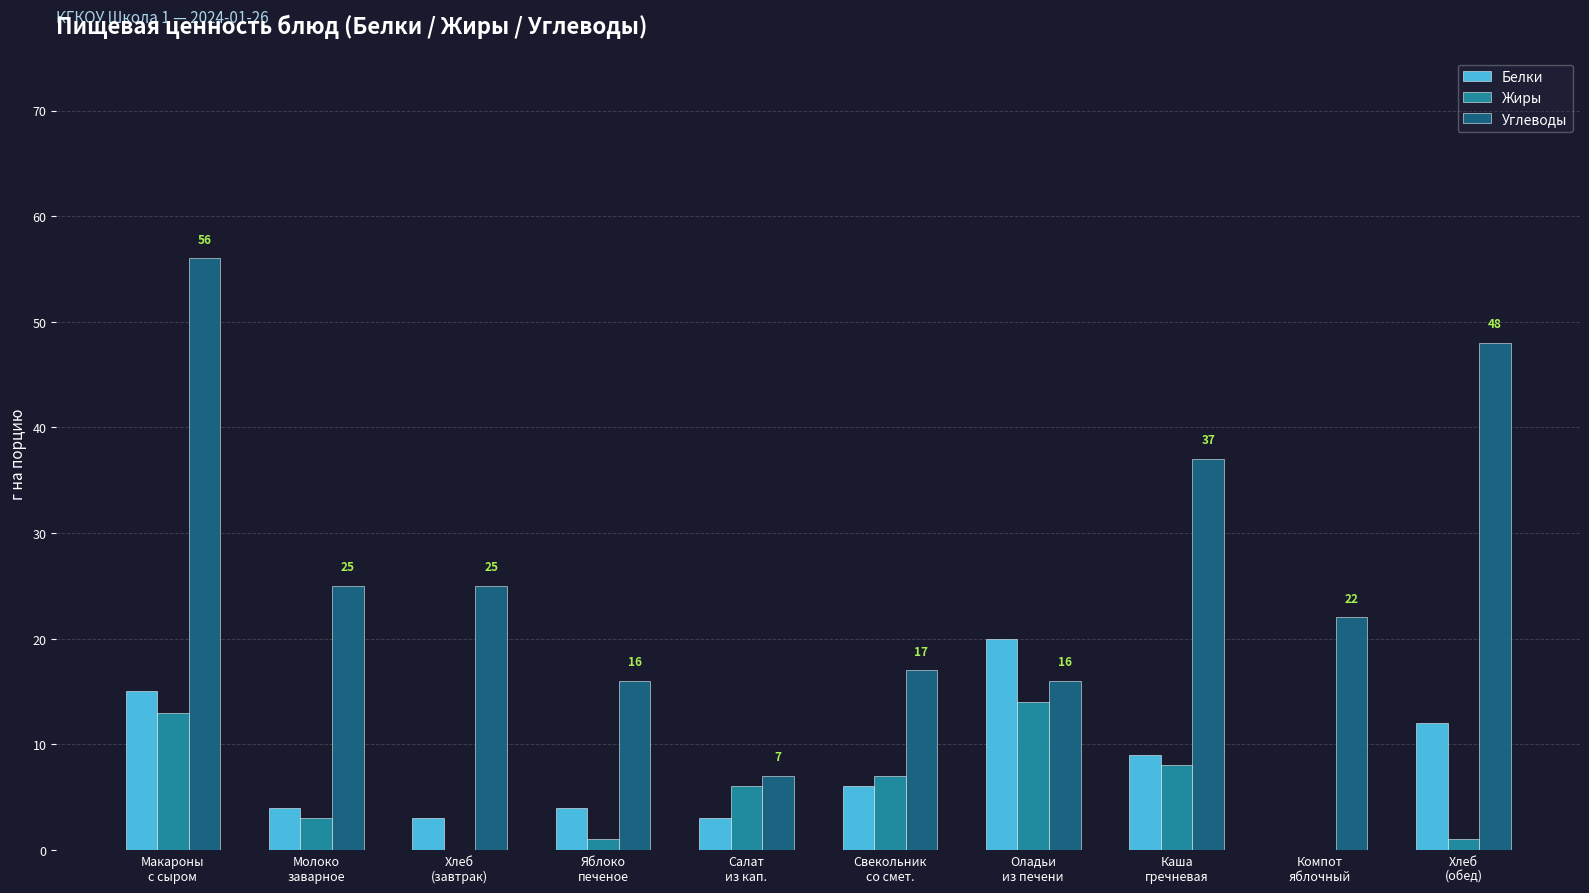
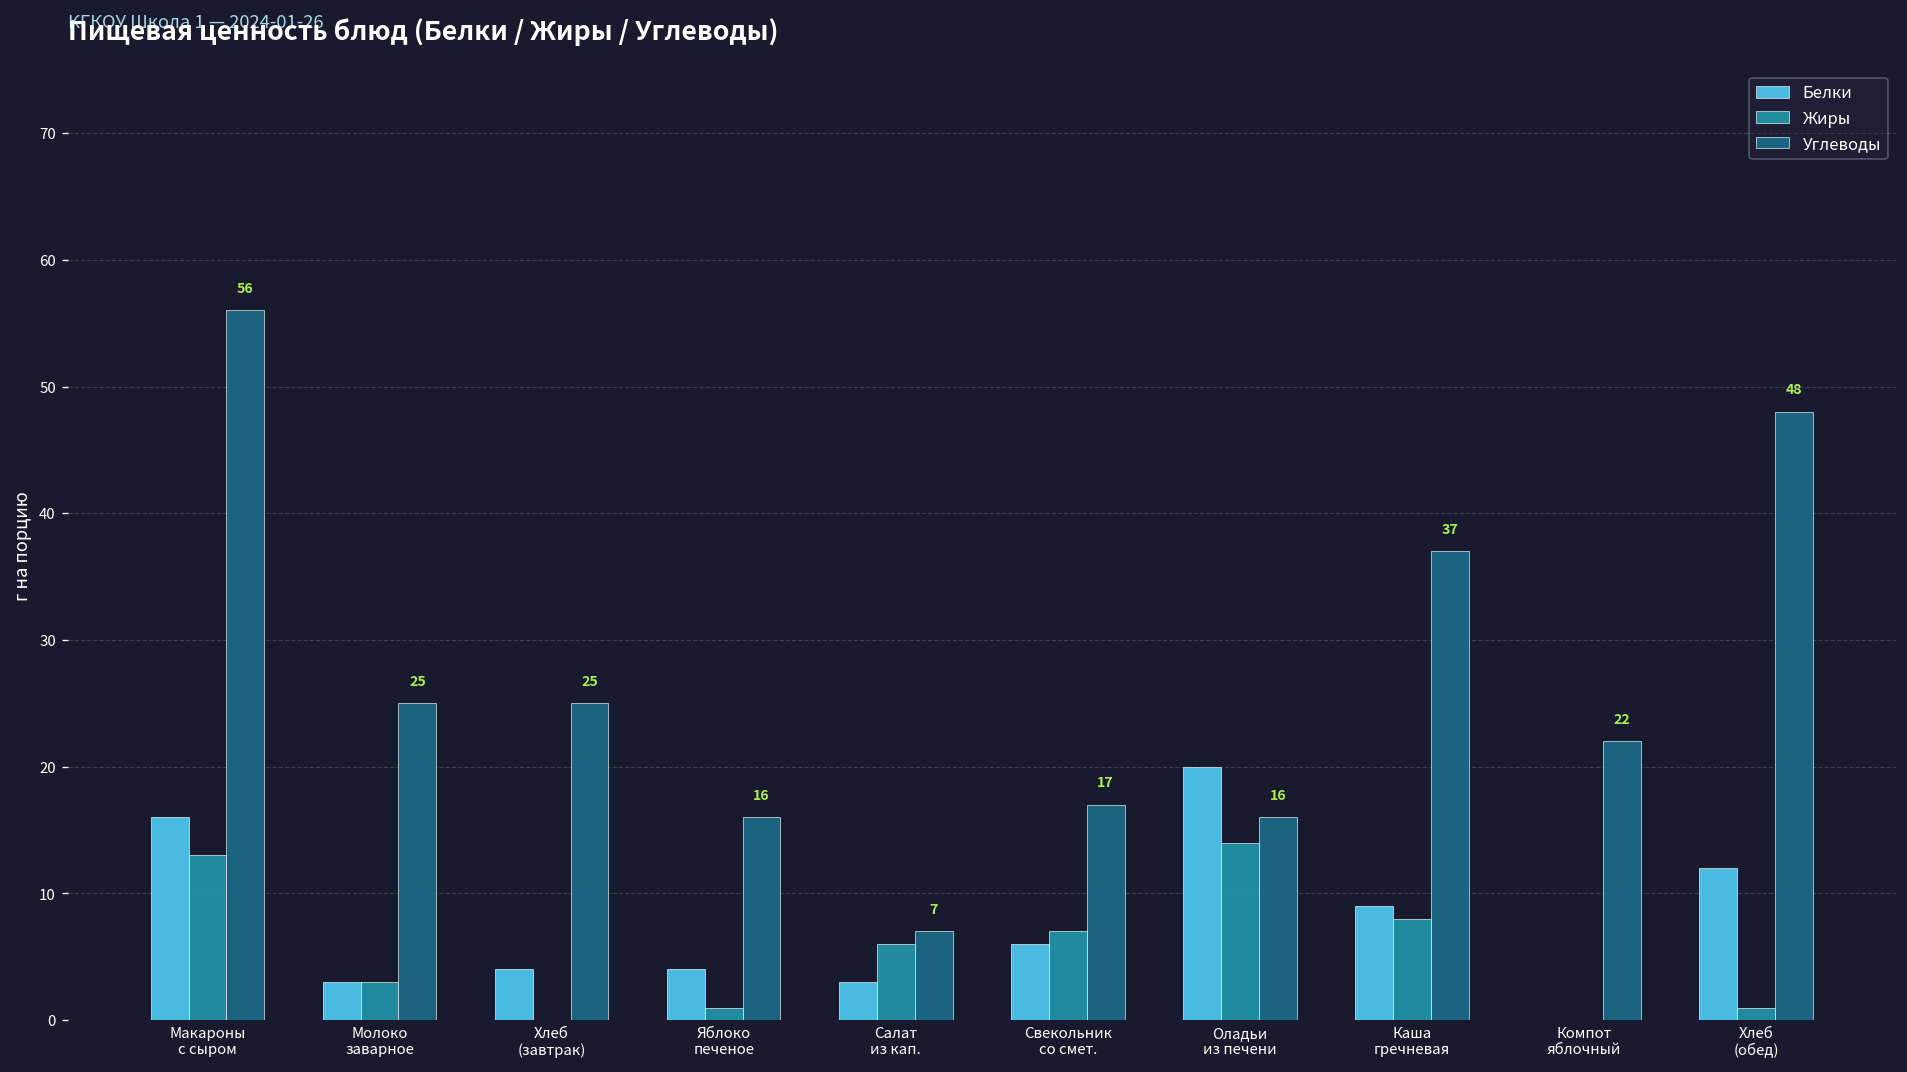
Белки, Макароны с сыром: 15 -> 16
Белки, Молоко заварное: 4 -> 3
Белки, Хлеб (завтрак): 3 -> 4
